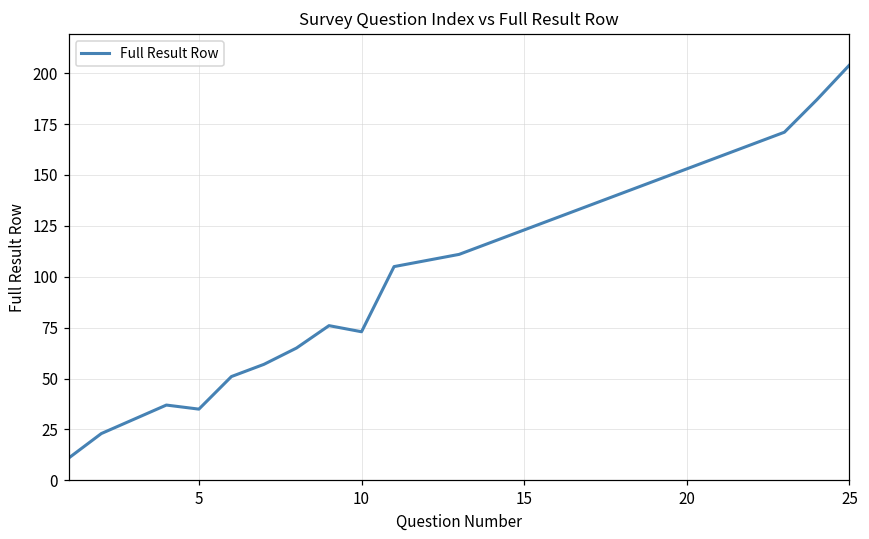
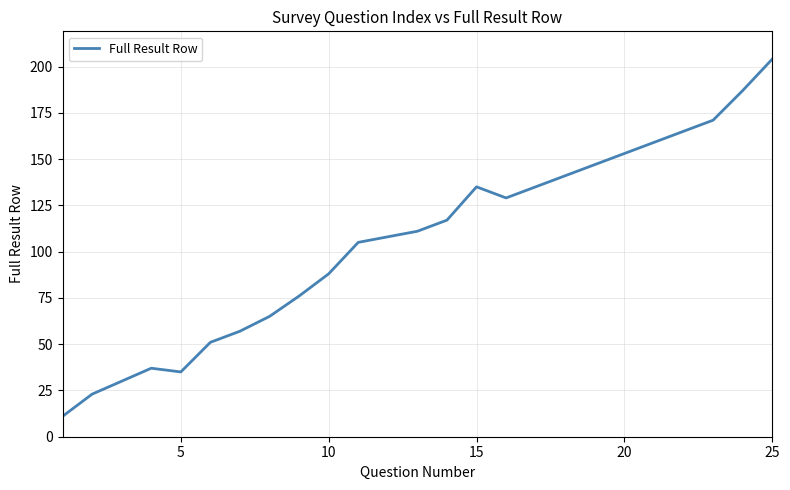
10: 73 -> 88
15: 123 -> 135
